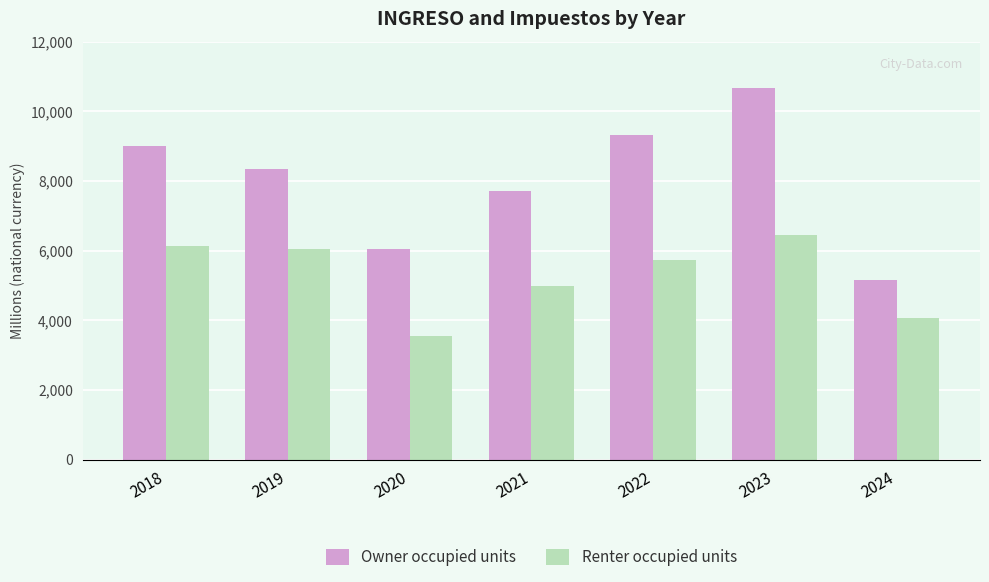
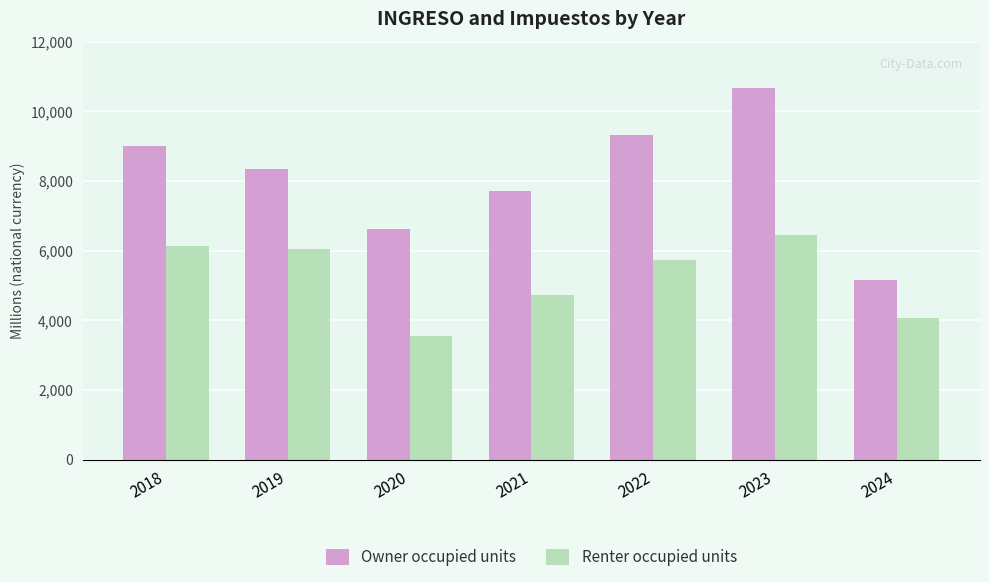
Owner occupied units, 2020: 6,000 -> 6,600
Renter occupied units, 2021: 5,000 -> 4,700
